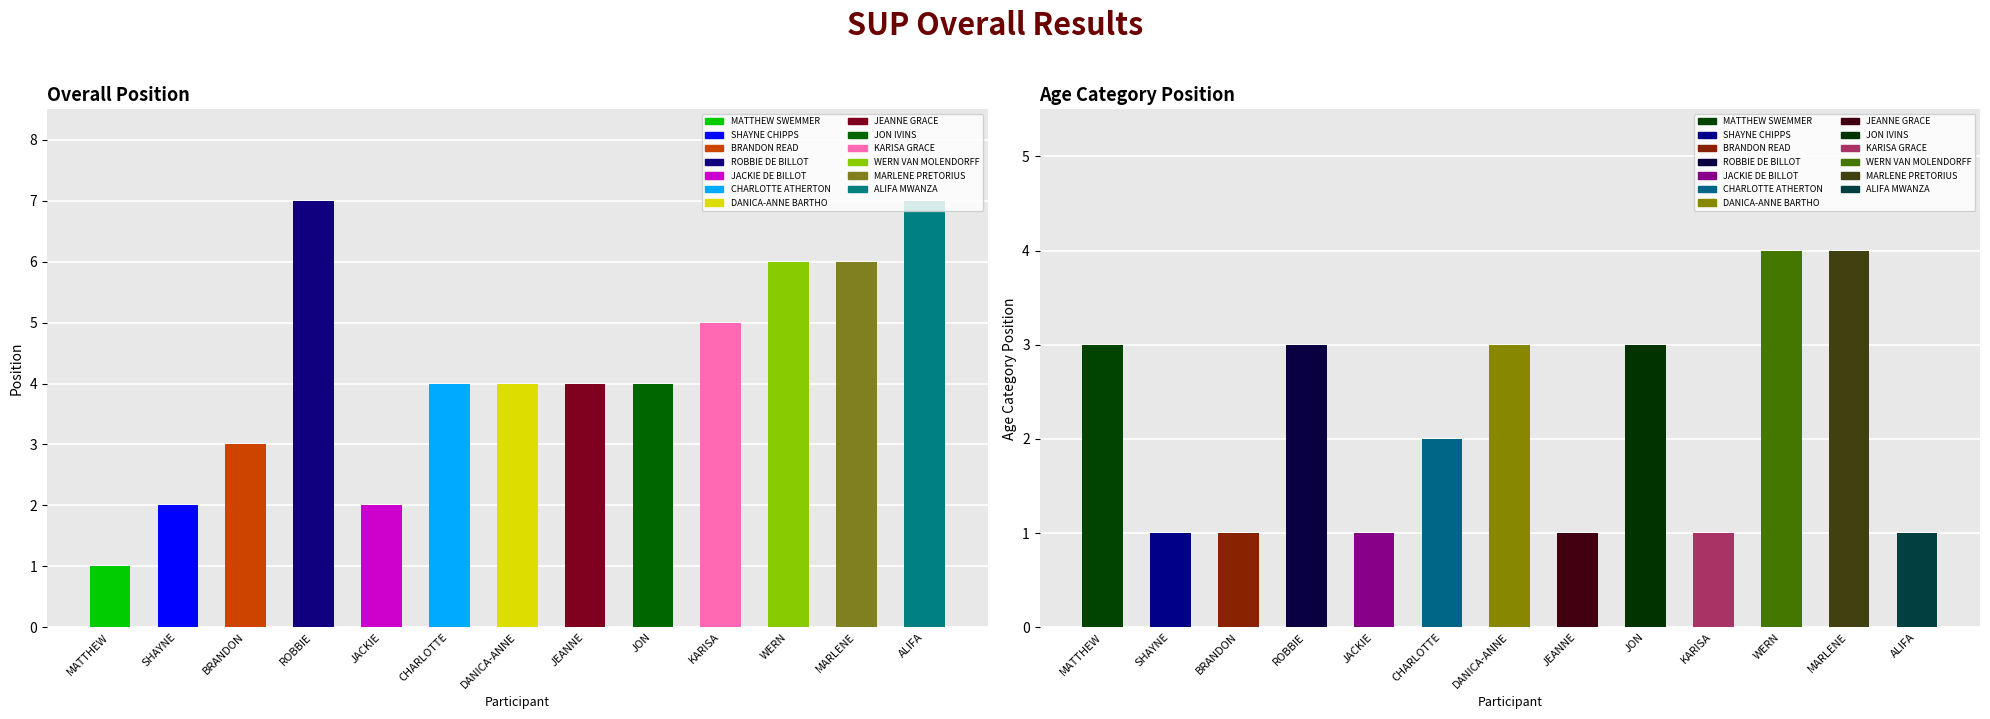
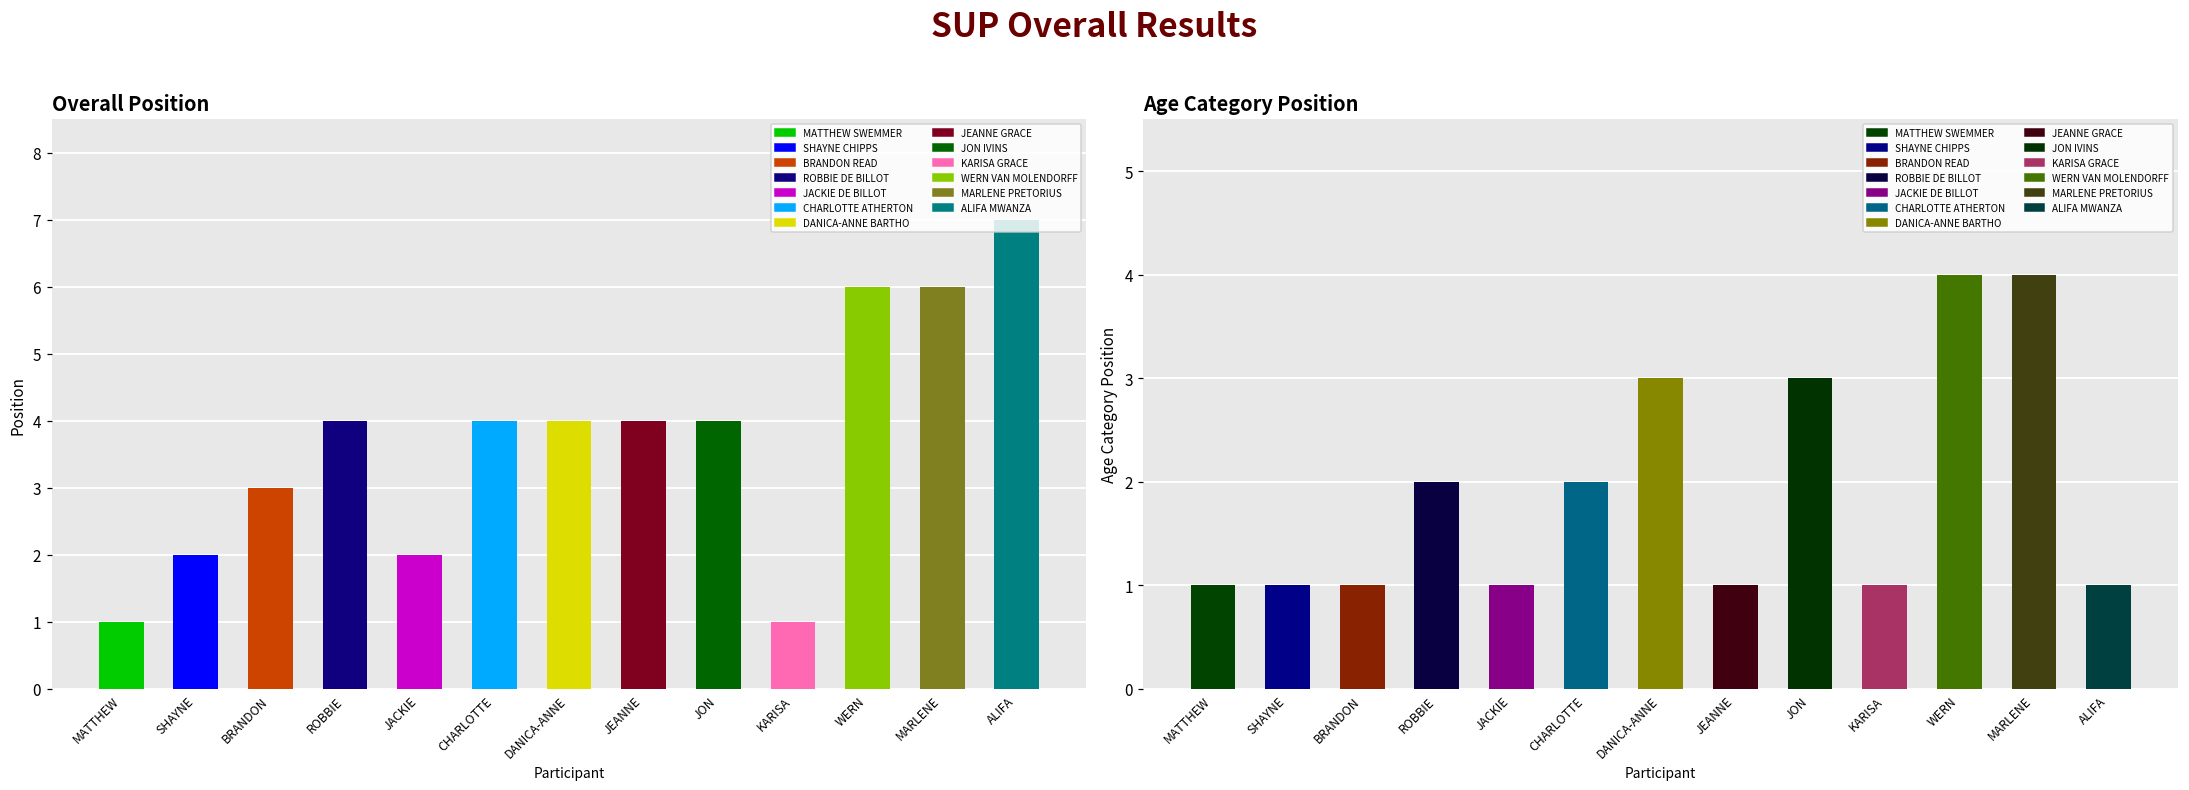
Overall Position, ROBBIE: 7 -> 4
Overall Position, KARISA: 5 -> 1
Age Category Position, MATTHEW: 3 -> 1
Age Category Position, ROBBIE: 3 -> 2
